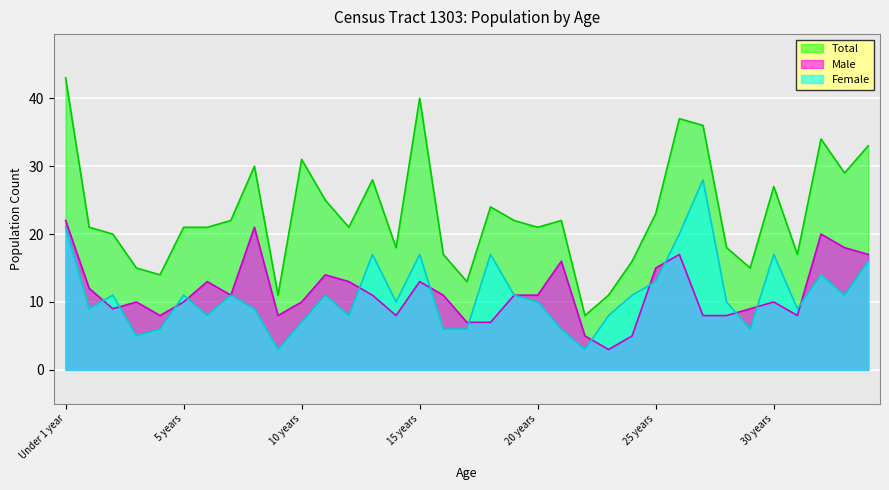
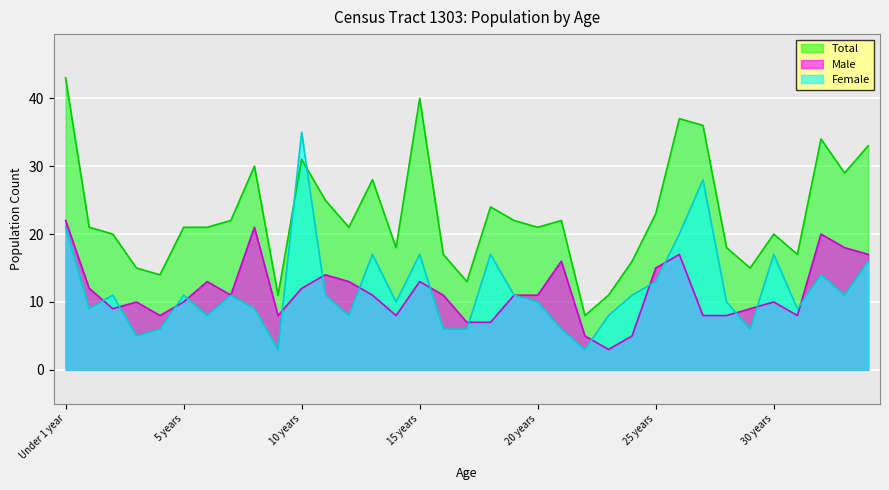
Male, 10 years: 10 -> 12
Female, 10 years: 7 -> 35
Total, 30 years: 27 -> 20
